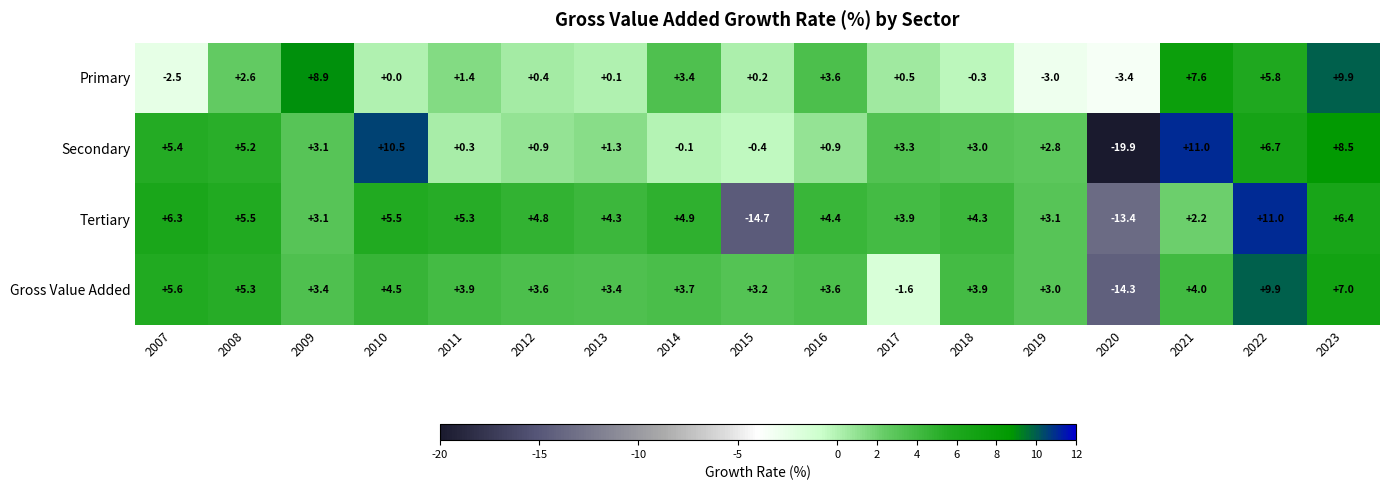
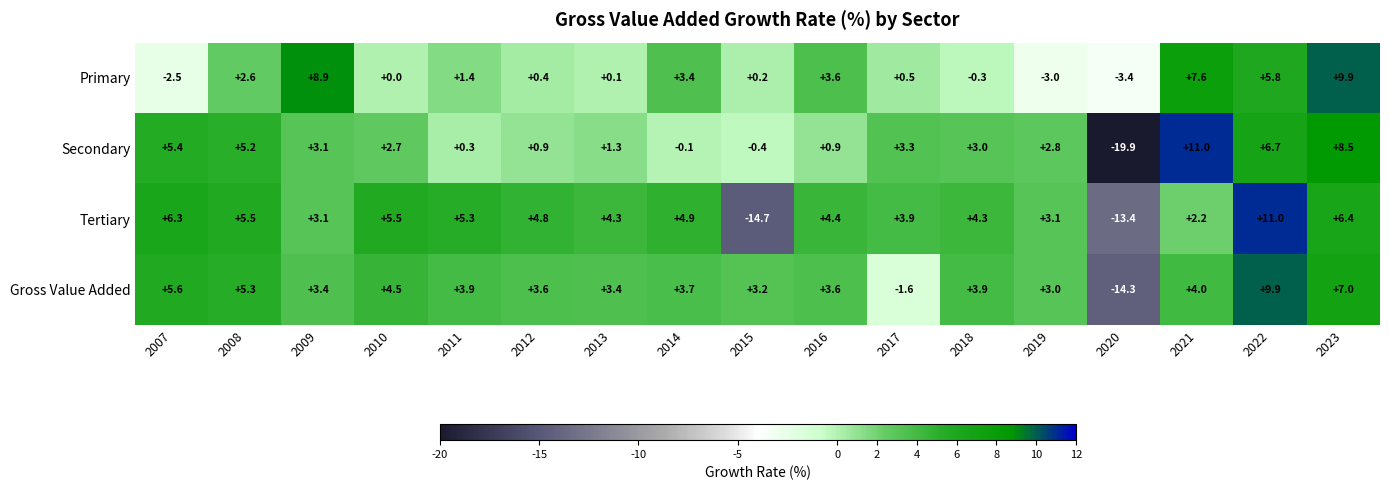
Secondary, 2010: +10.5 -> +2.7
